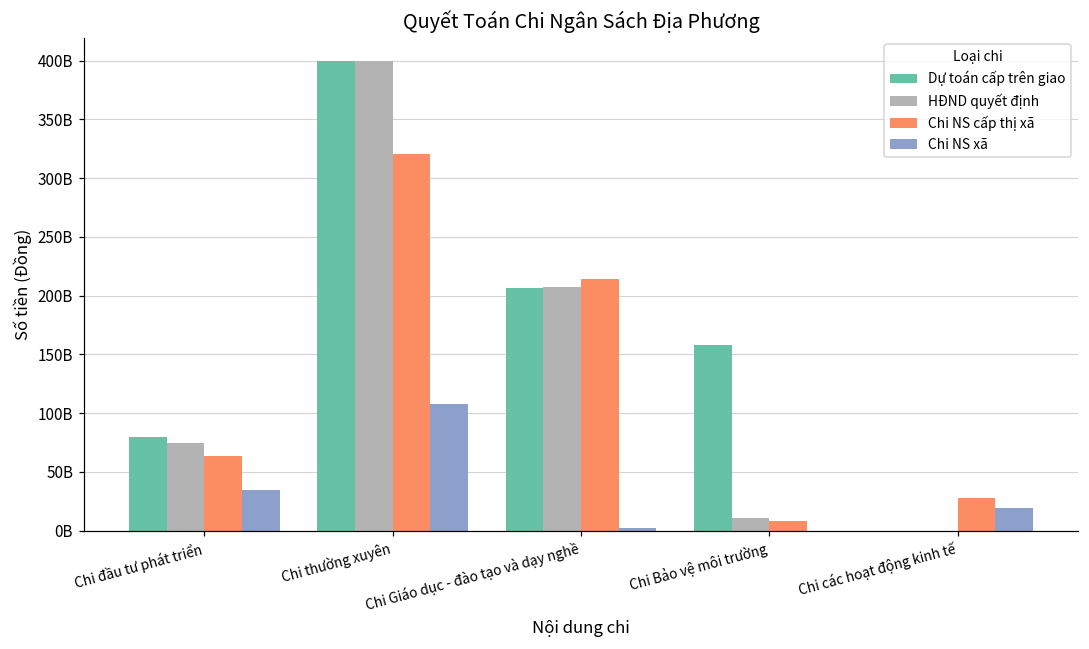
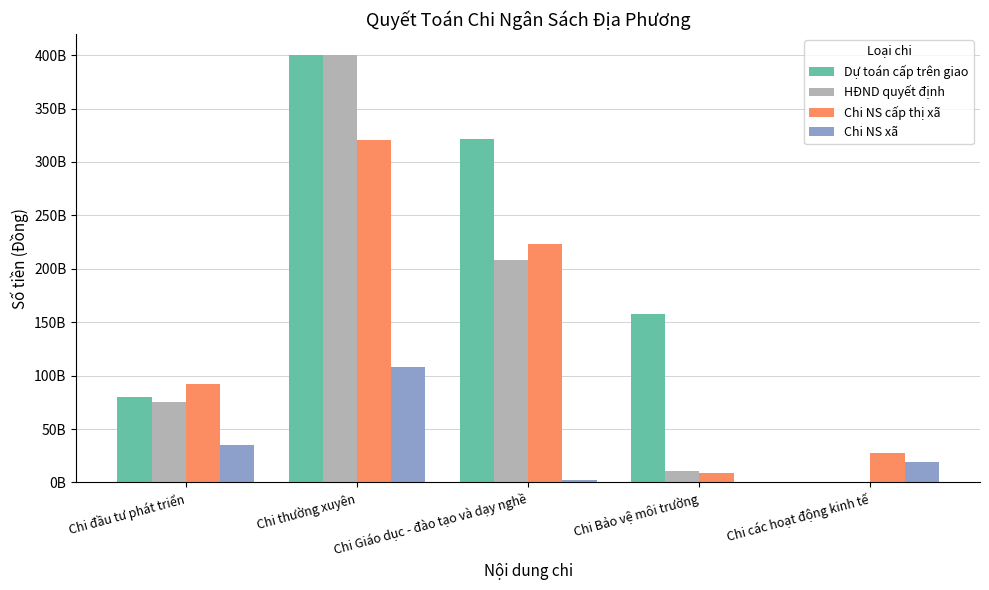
Chi NS cấp thị xã, Chi đầu tư phát triển: 63000000000 -> 92000000000
Dự toán cấp trên giao, Chi Giáo dục - đào tạo và dạy nghề: 207000000000 -> 322000000000
Chi NS cấp thị xã, Chi Giáo dục - đào tạo và dạy nghề: 214000000000 -> 223000000000
